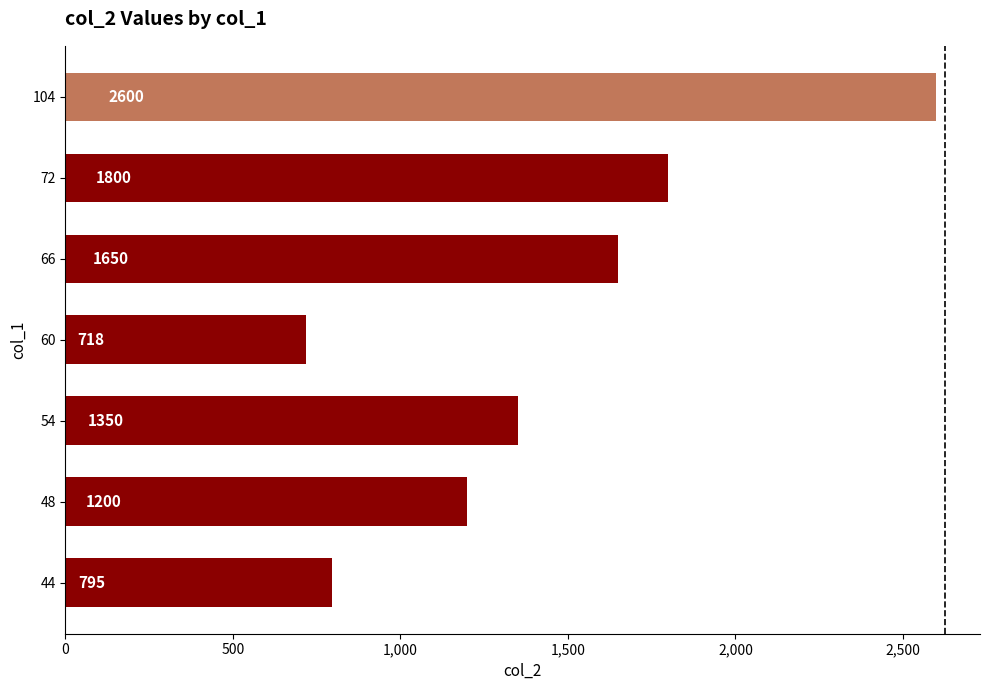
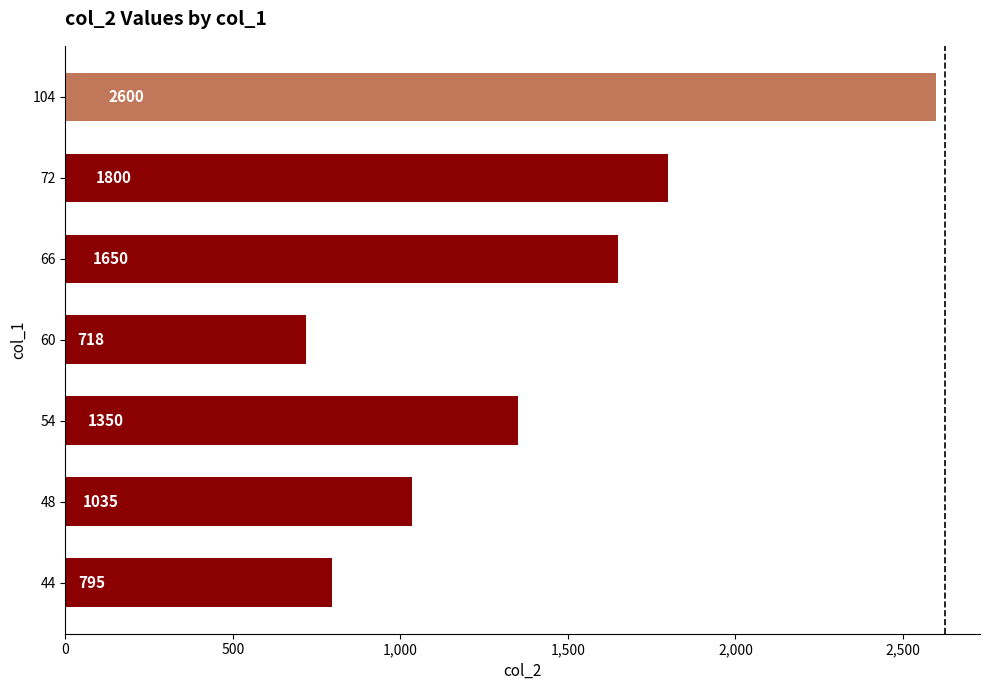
48: 1200 -> 1035
